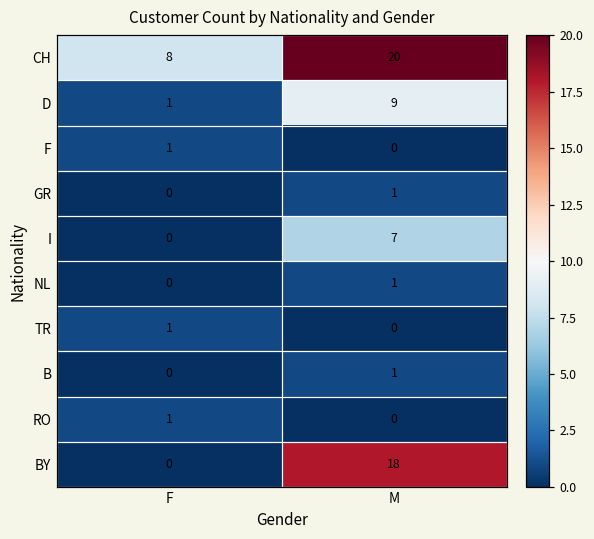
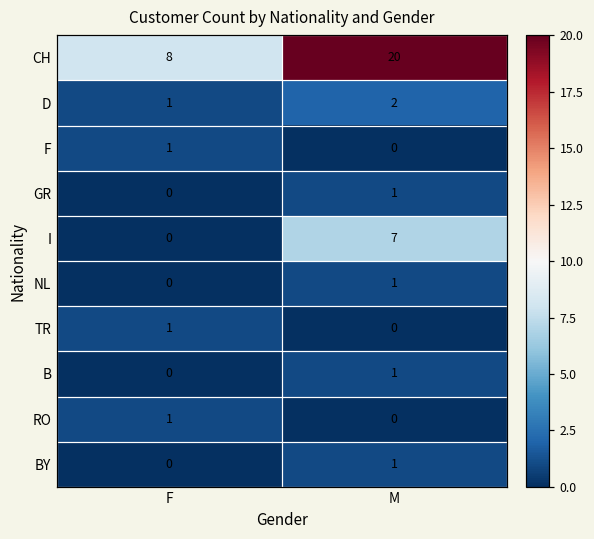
D, M: 9 -> 2
BY, M: 18 -> 1
